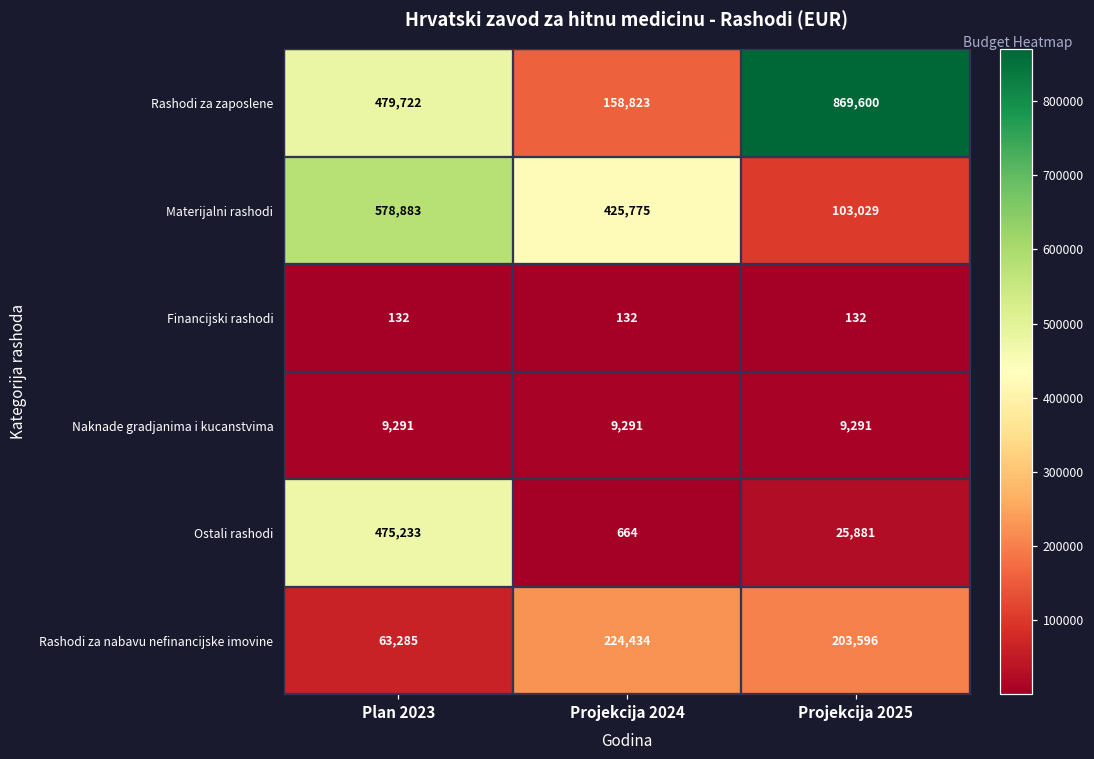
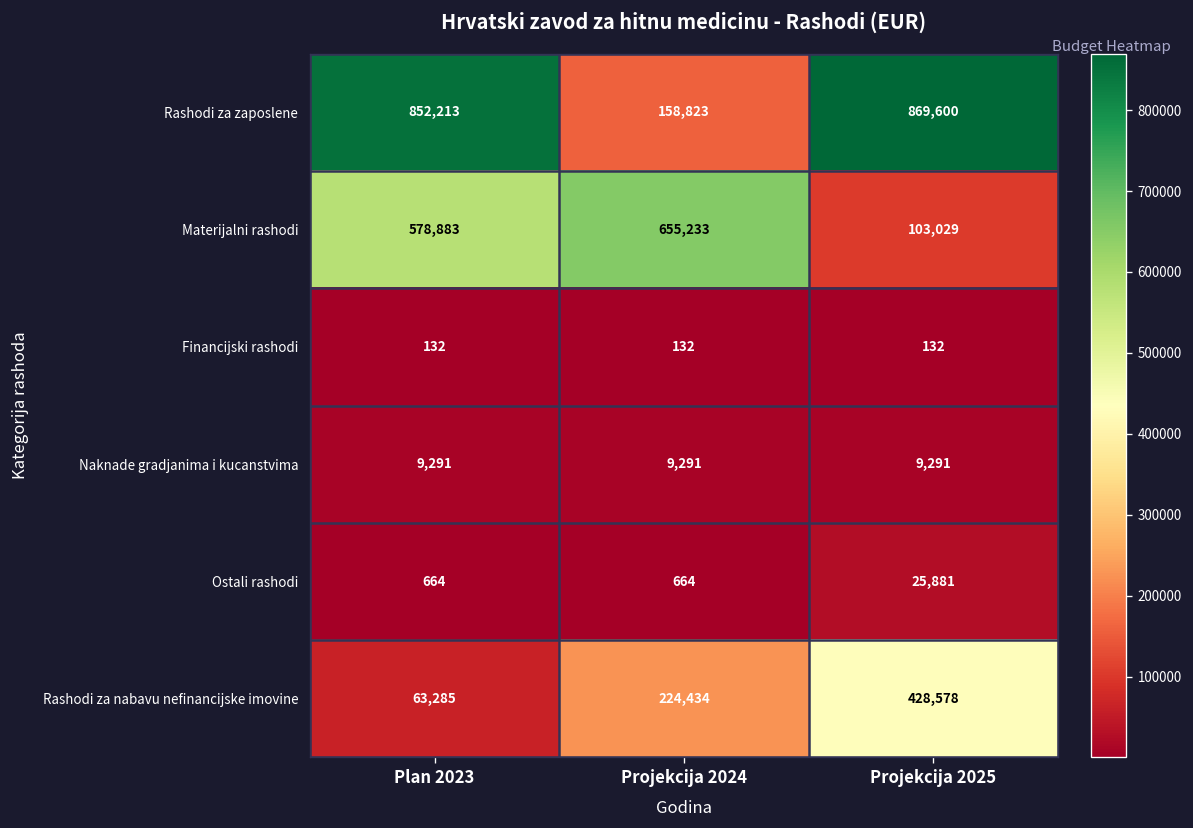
Rashodi za zaposlene, Plan 2023: 479,722 -> 852,213
Materijalni rashodi, Projekcija 2024: 425,775 -> 655,233
Ostali rashodi, Plan 2023: 475,233 -> 664
Rashodi za nabavu nefinancijske imovine, Projekcija 2025: 203,596 -> 428,578
